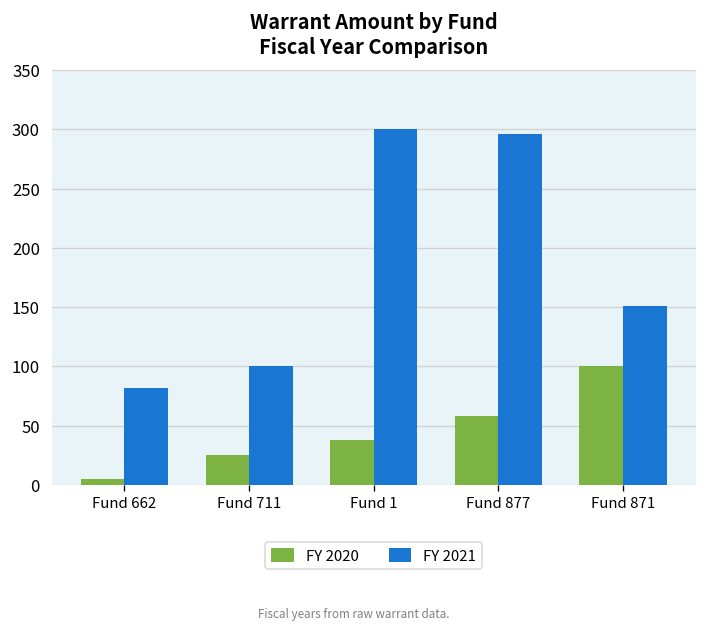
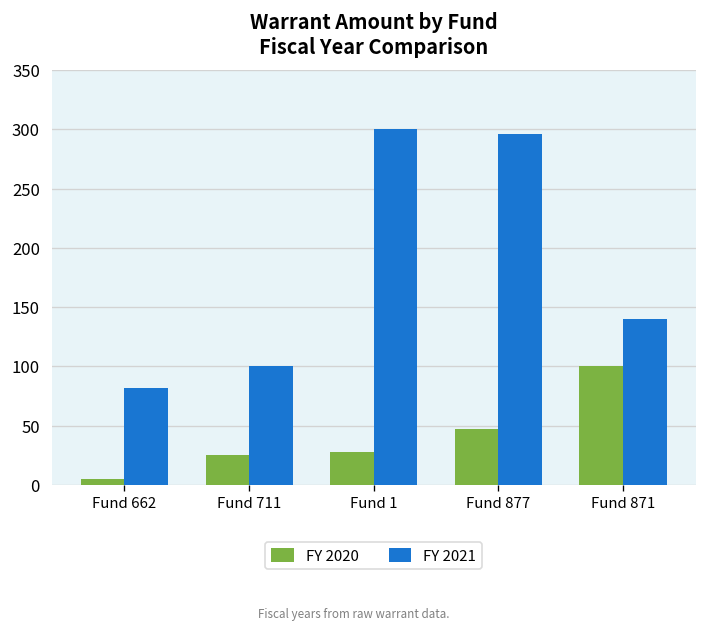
FY 2020, Fund 1: 40 -> 30
FY 2020, Fund 877: 60 -> 50
FY 2021, Fund 871: 150 -> 140
